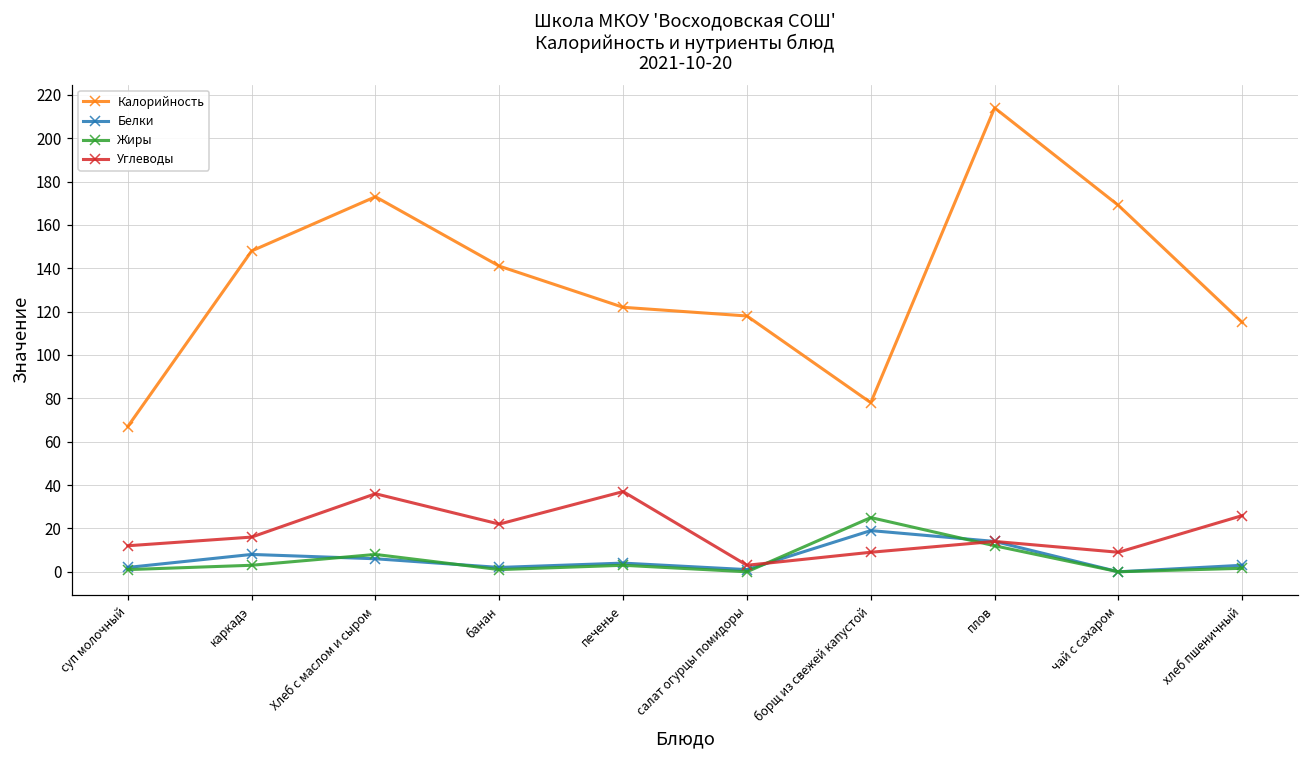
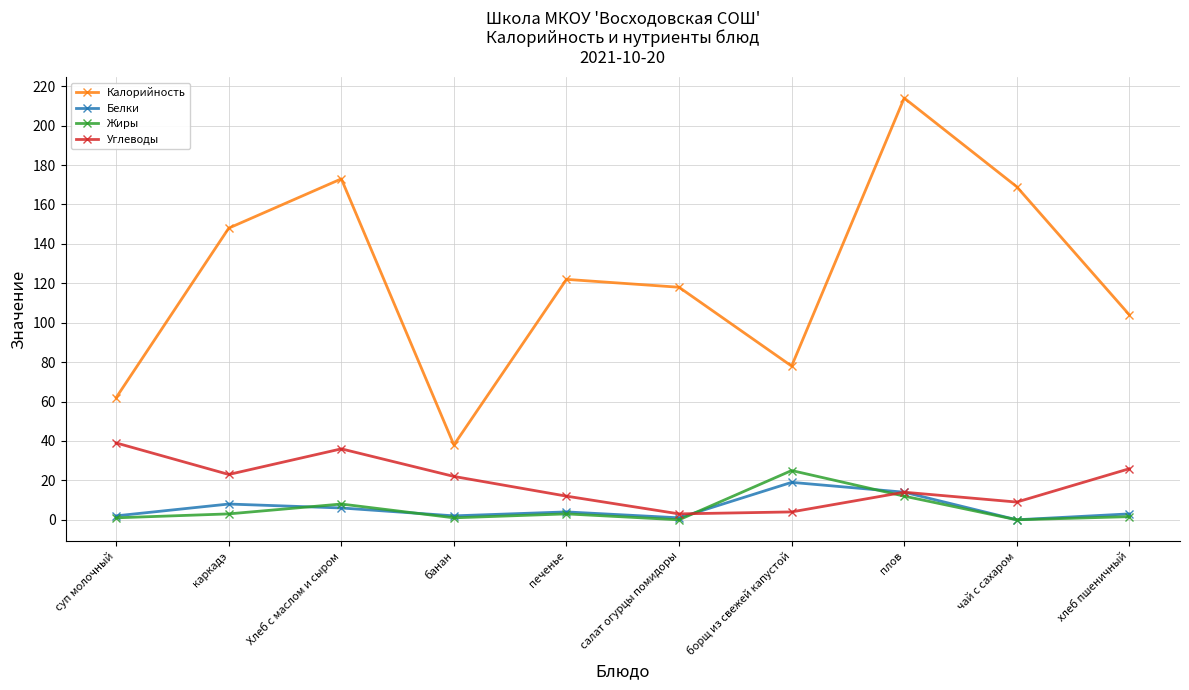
Калорийность, суп молочный: 67 -> 62
Углеводы, суп молочный: 12 -> 39
Углеводы, каркадэ: 16 -> 23
Калорийность, банан: 141 -> 38
Углеводы, печенье: 37 -> 12
Углеводы, борщ из свежей капустой: 9 -> 4
Калорийность, хлеб пшеничный: 115 -> 104
